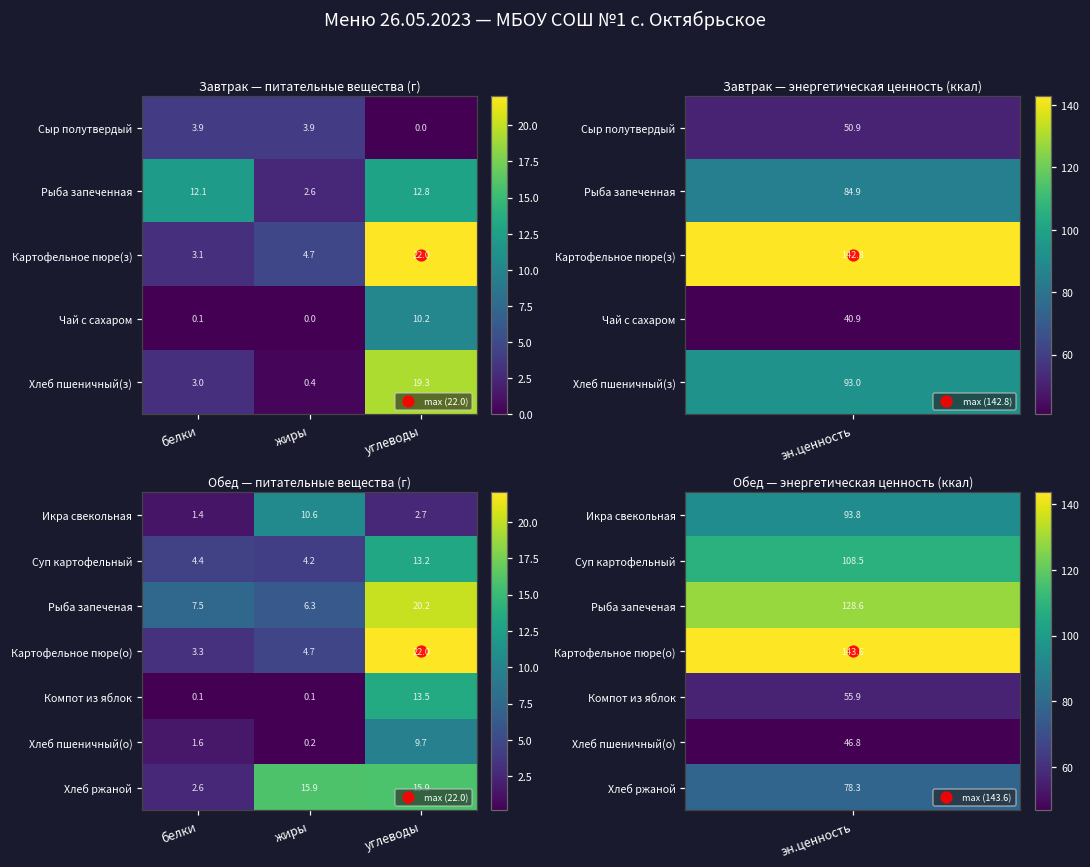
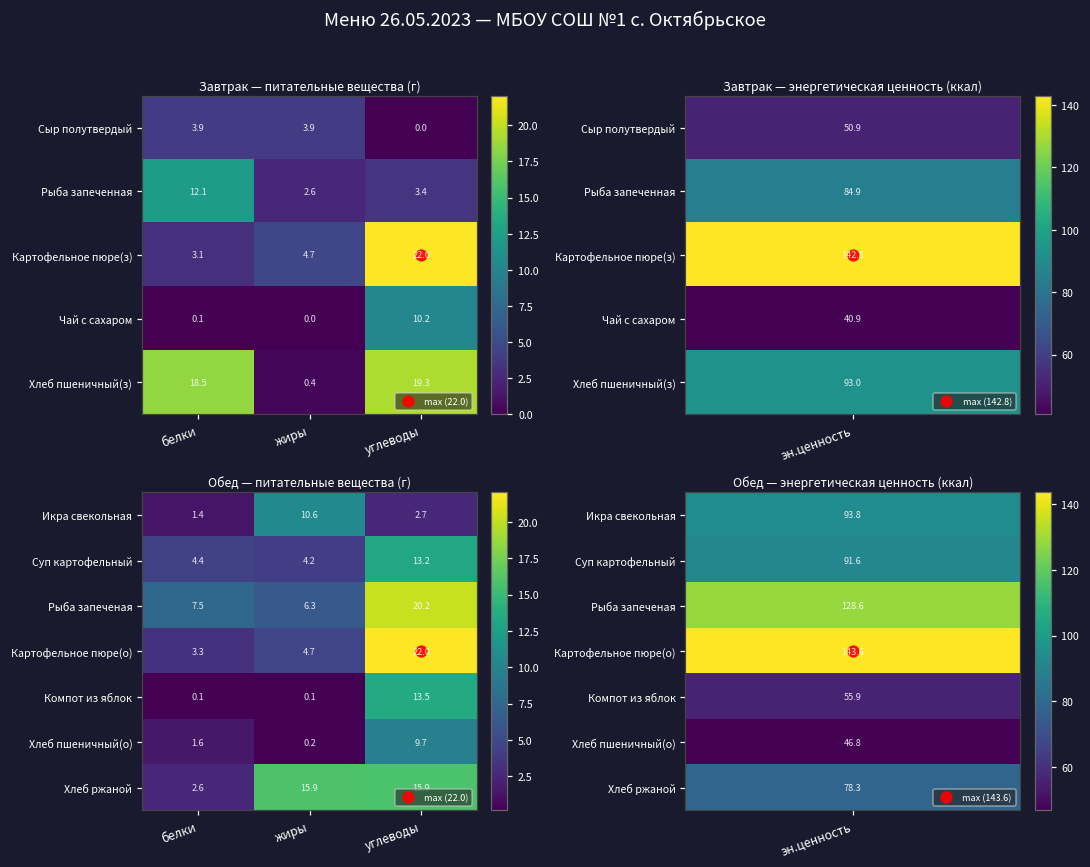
Завтрак — питательные вещества (г), Рыба запеченная, углеводы: 12.8 -> 3.4
Завтрак — питательные вещества (г), Хлеб пшеничный(з), белки: 3.0 -> 18.5
Обед — энергетическая ценность (ккал), Суп картофельный, эн.ценность: 108.5 -> 91.6
